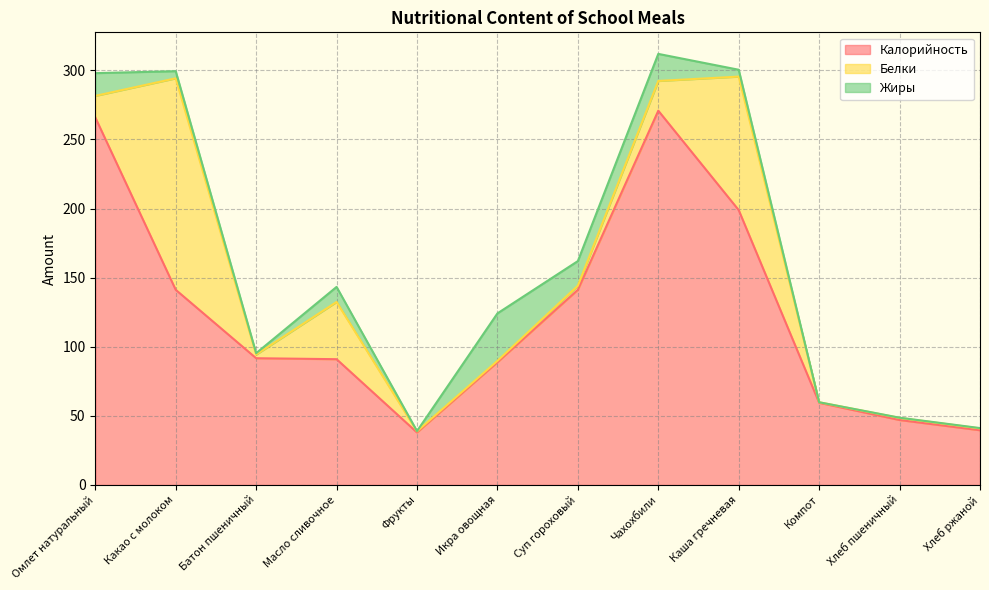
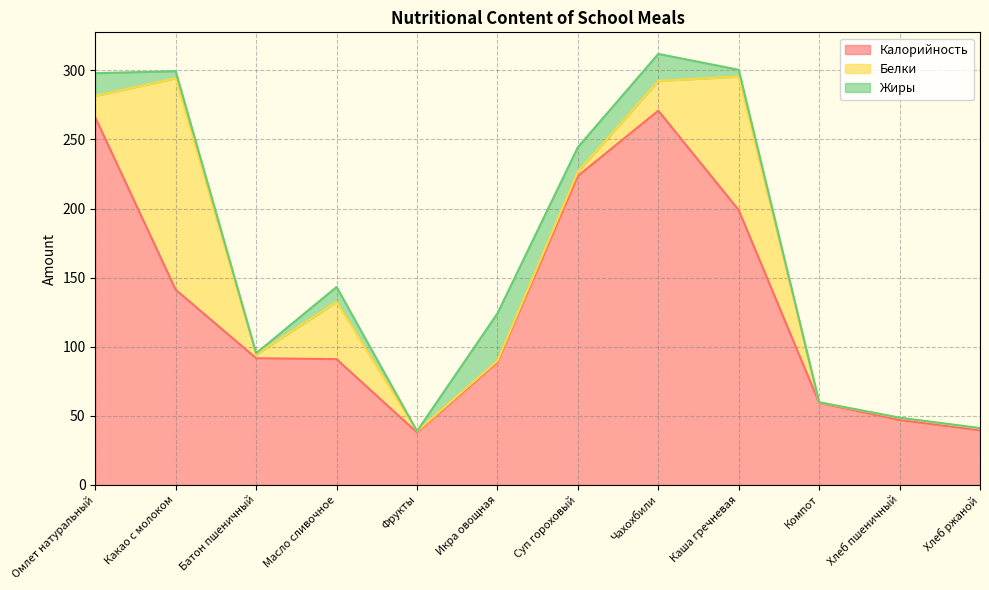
Калорийность, Суп гороховый: 141 -> 224
